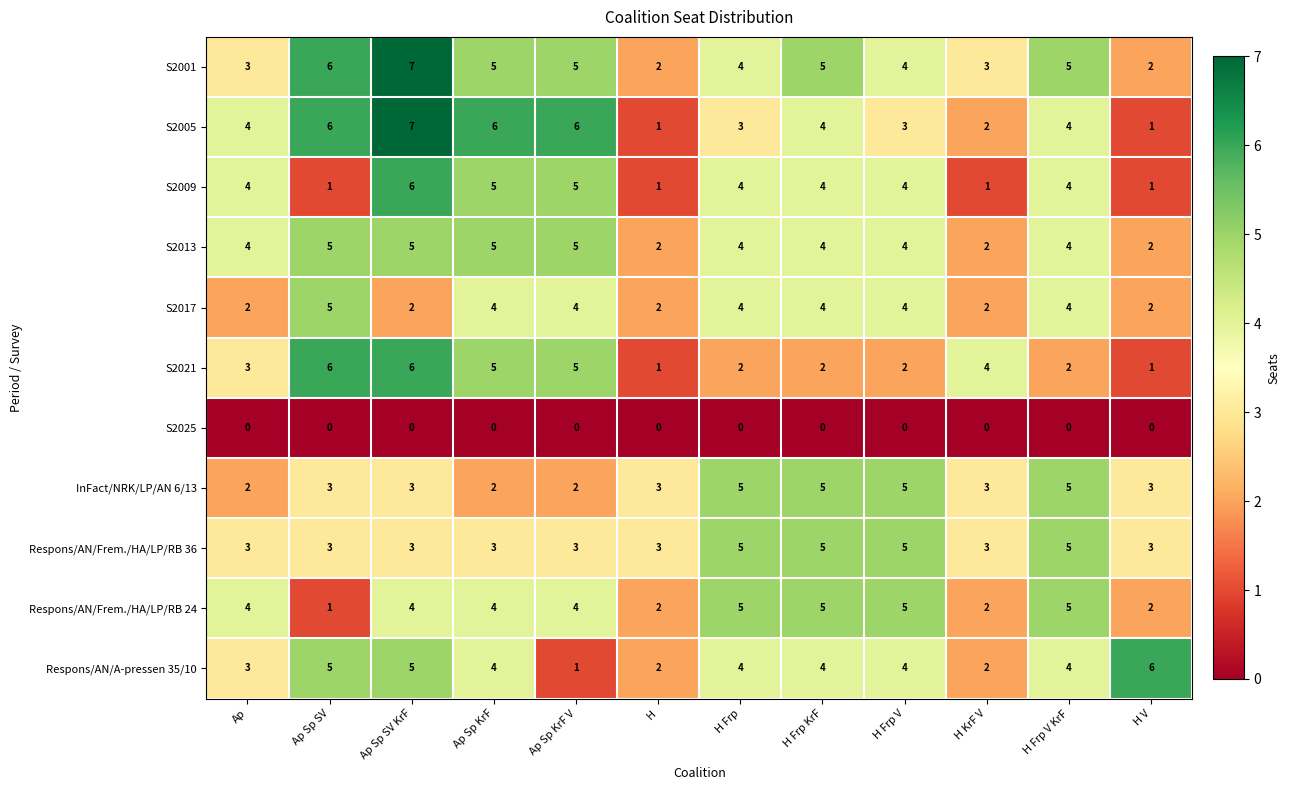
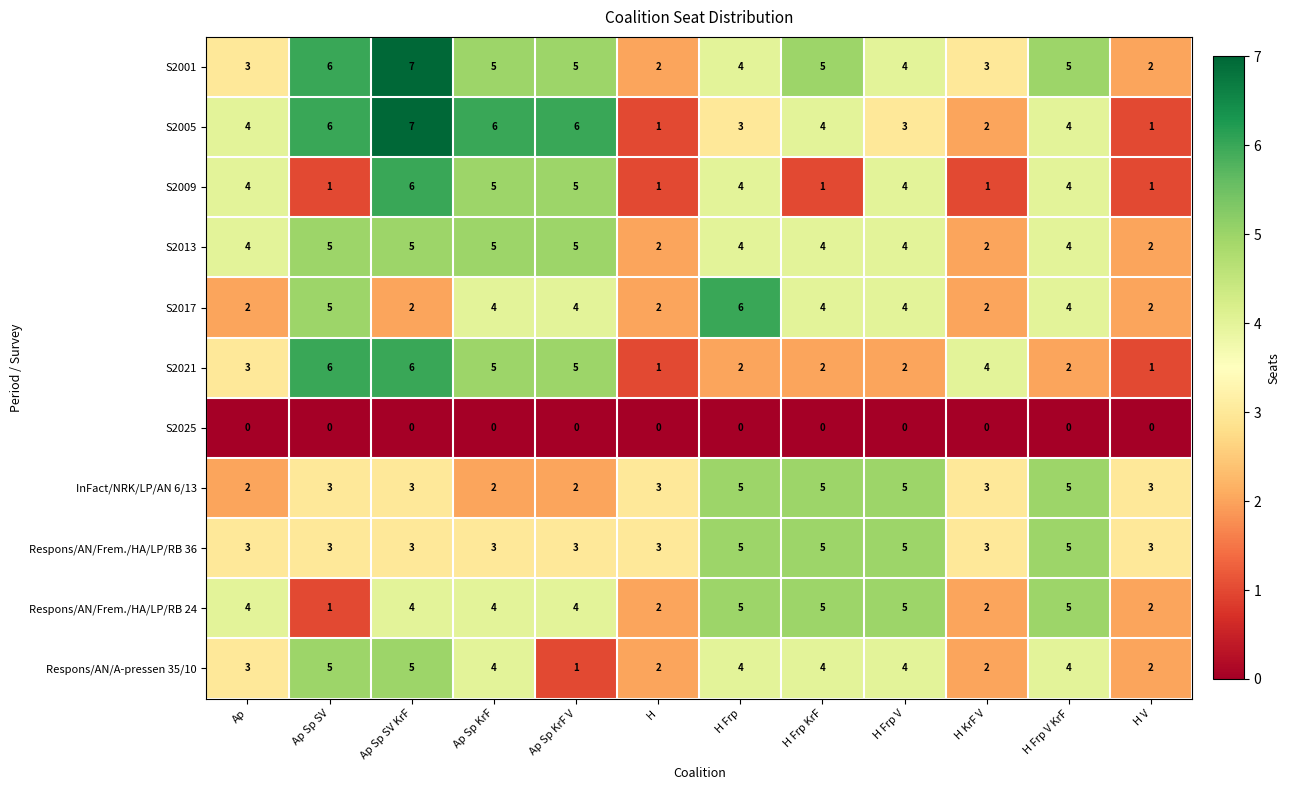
S2009, H Frp KrF: 4 -> 1
S2017, H Frp: 4 -> 6
Respons/AN/A-pressen 35/10, H V: 6 -> 2
